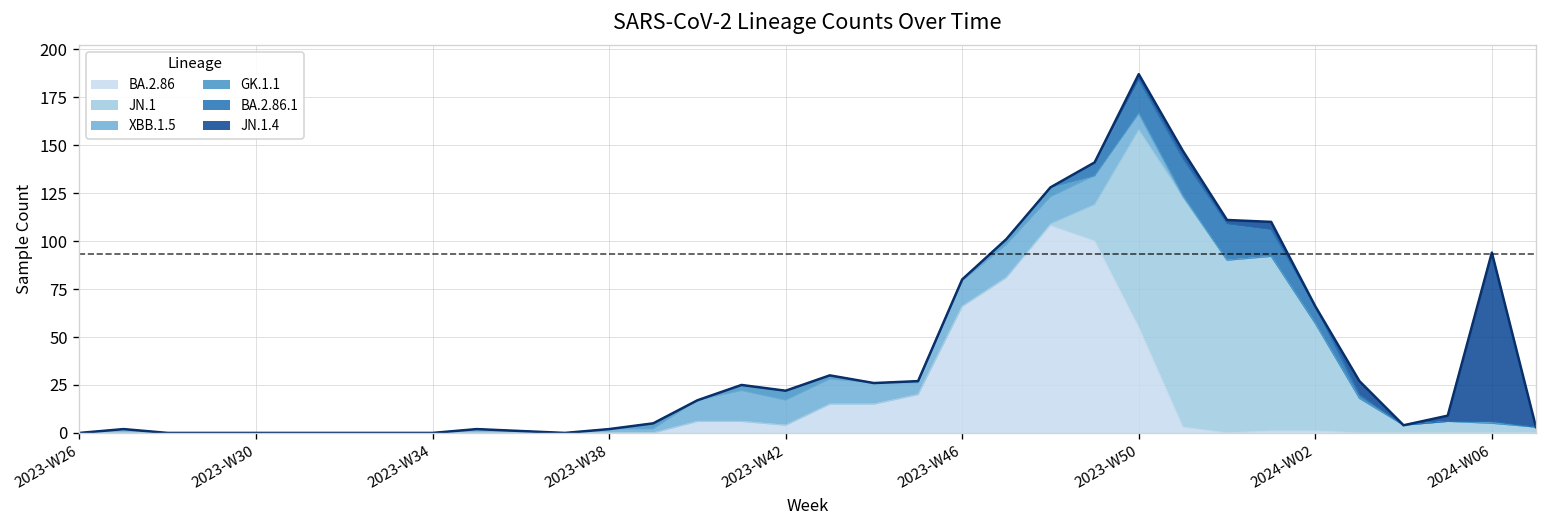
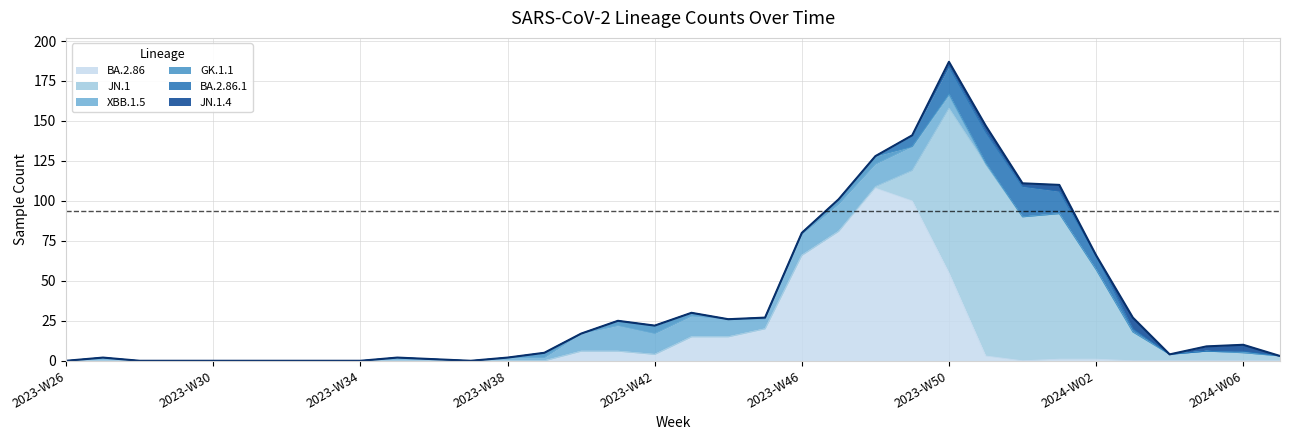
JN.1.4, 2024-W06: 88 -> 4
